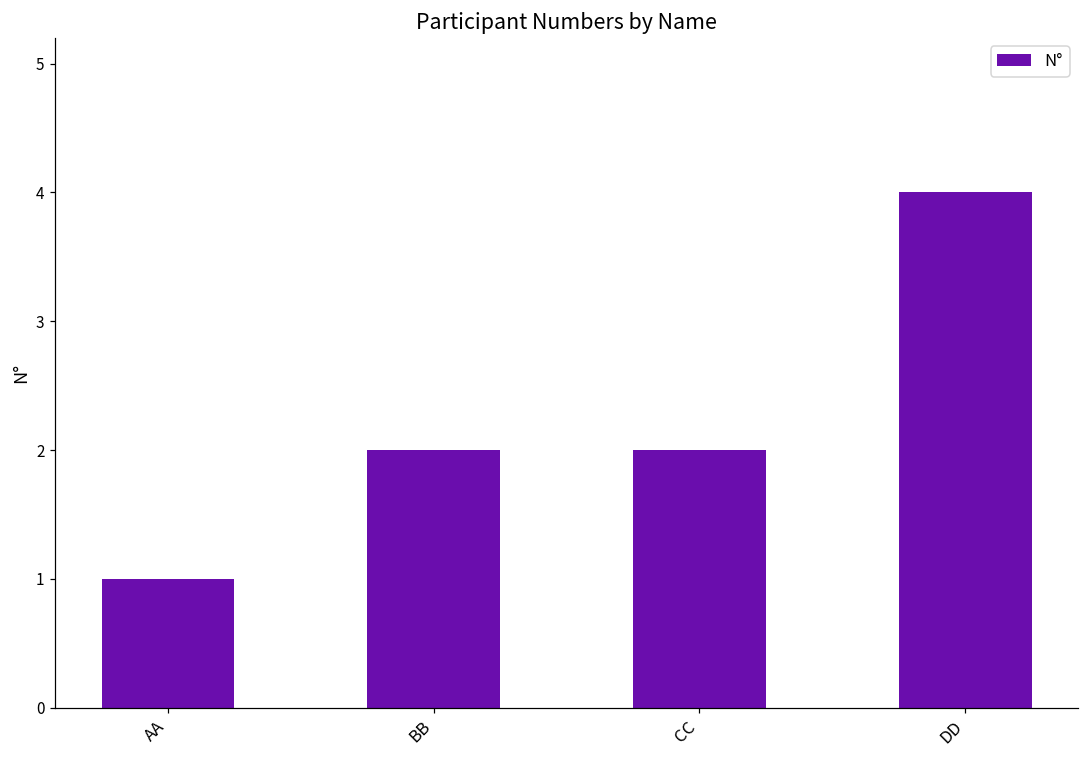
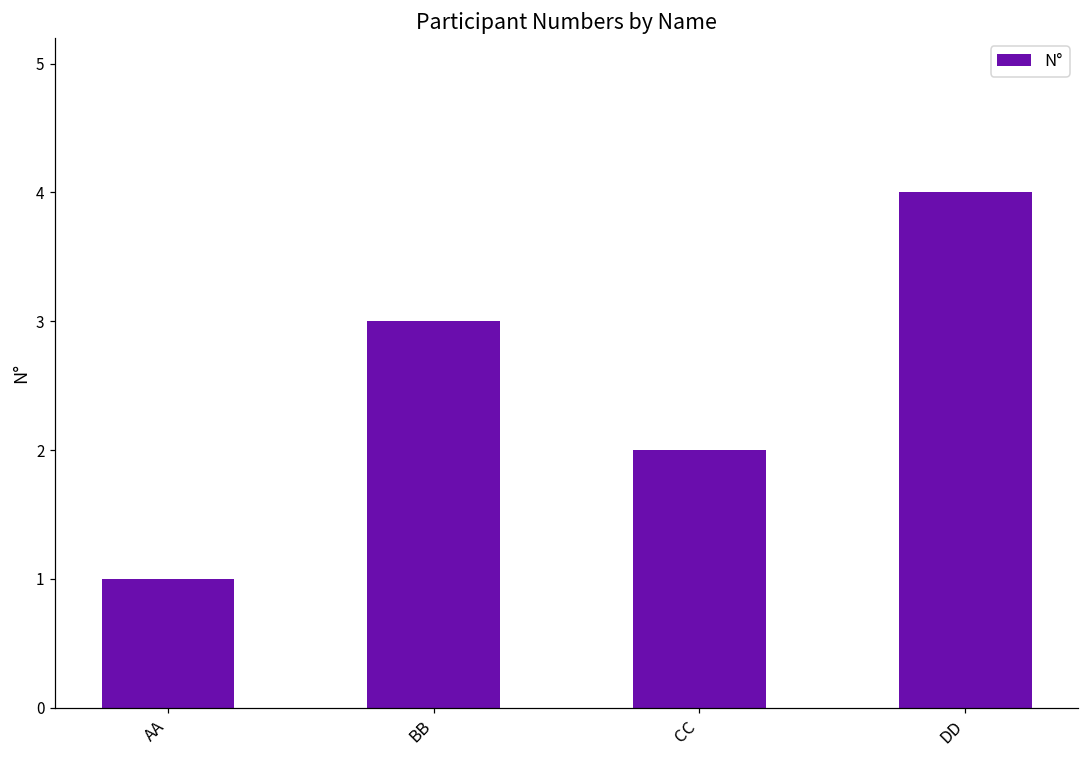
BB: 2 -> 3
